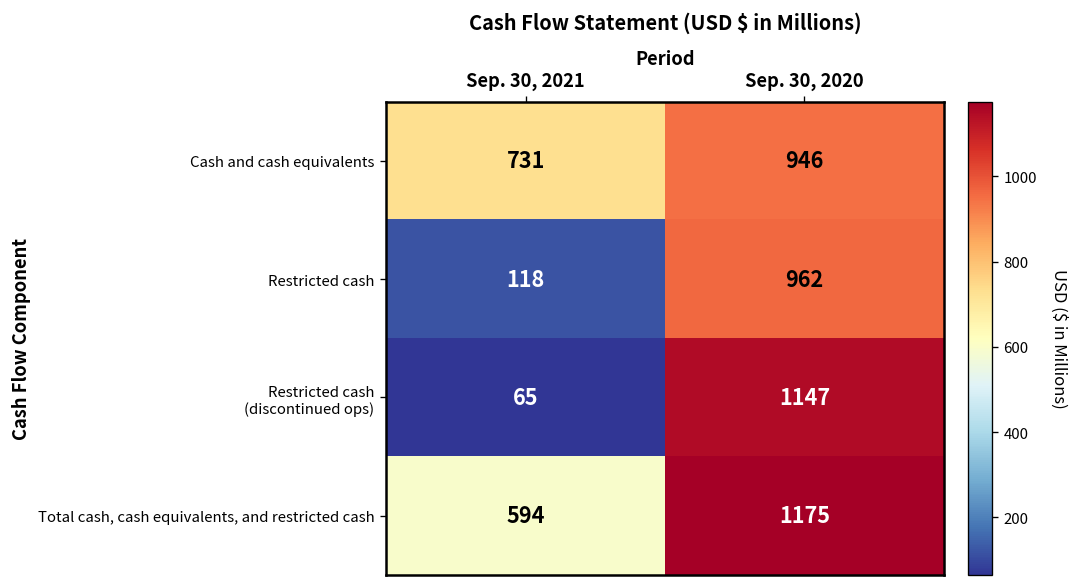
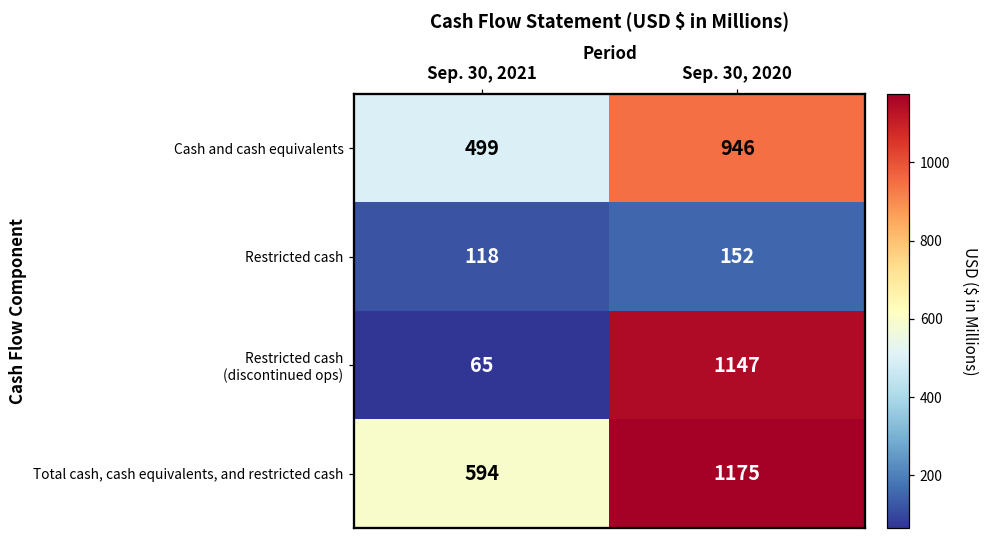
Cash and cash equivalents, Sep. 30, 2021: 731 -> 499
Restricted cash, Sep. 30, 2020: 962 -> 152
